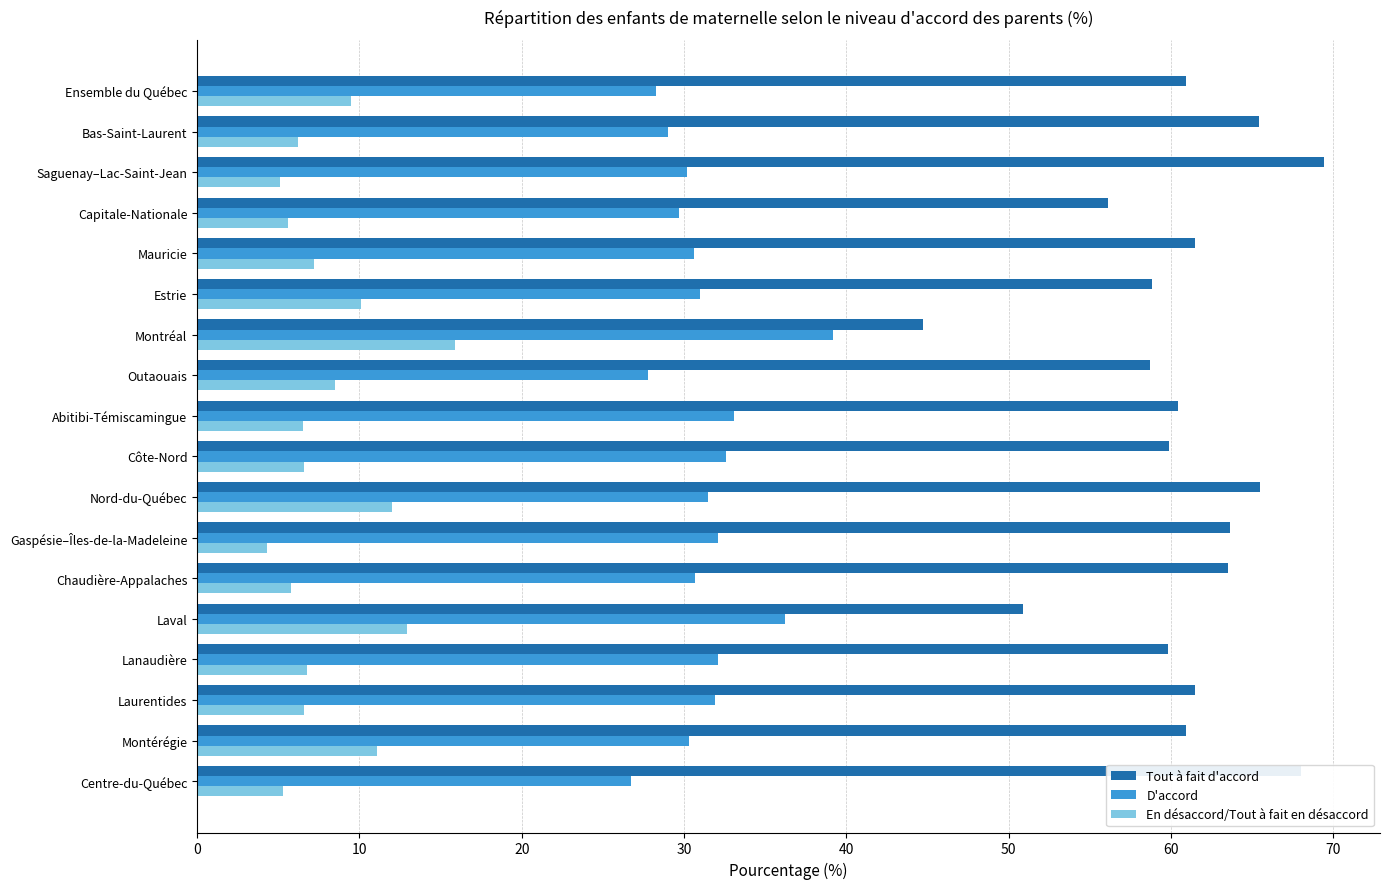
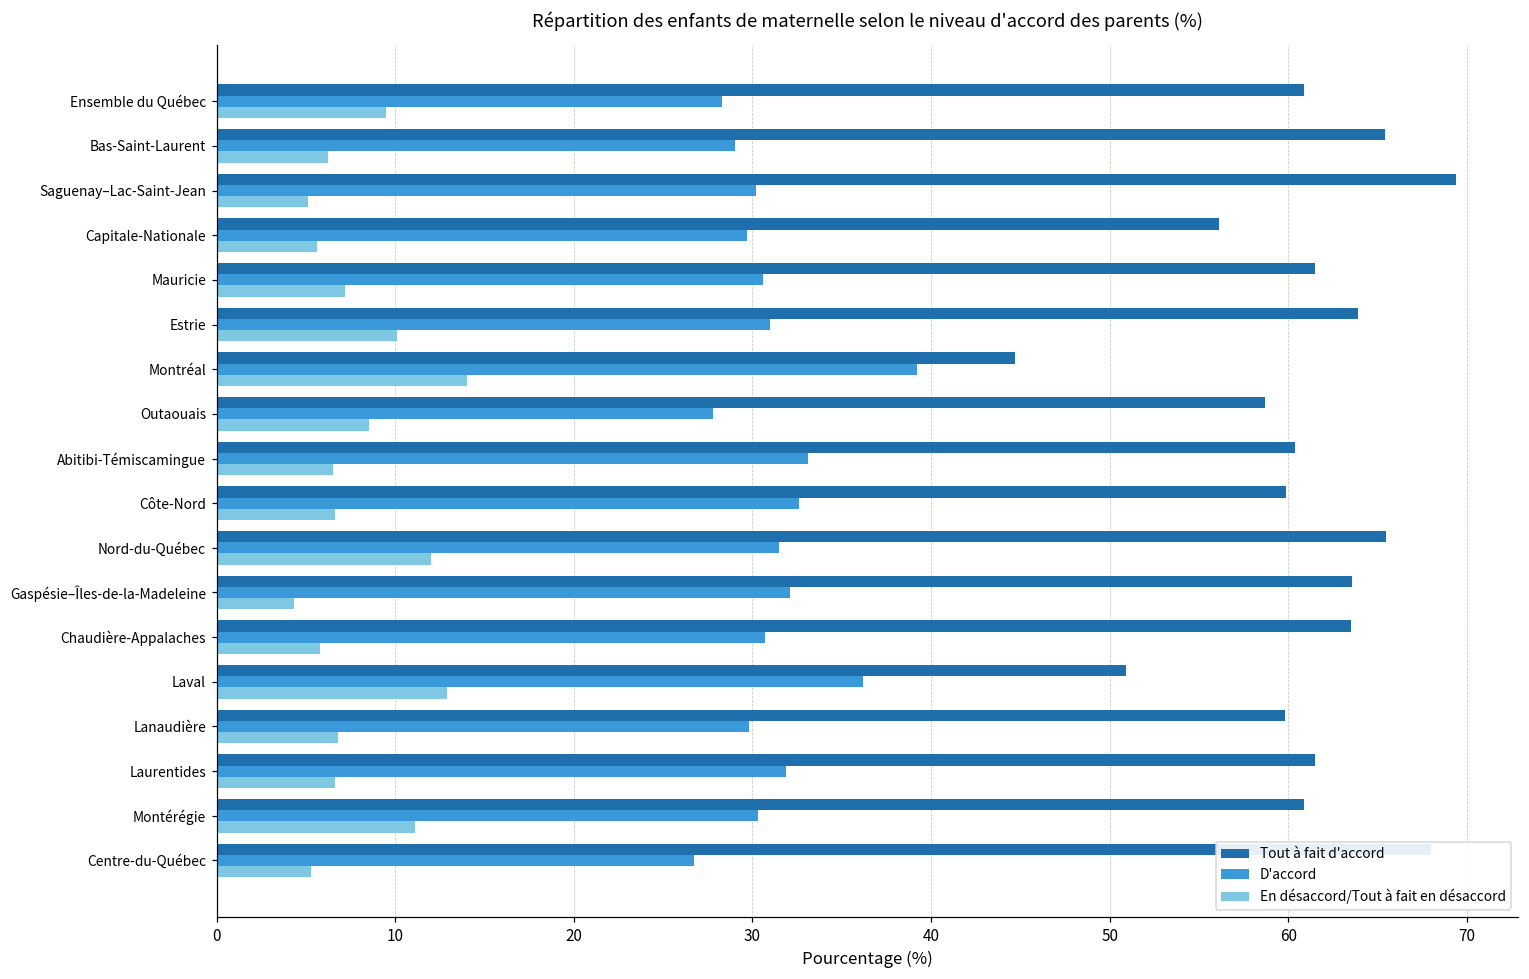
Tout à fait d'accord, Estrie: 58.8 -> 63.9
En désaccord/Tout à fait en désaccord, Montréal: 15.9 -> 14.0
D'accord, Lanaudière: 32.1 -> 29.8
